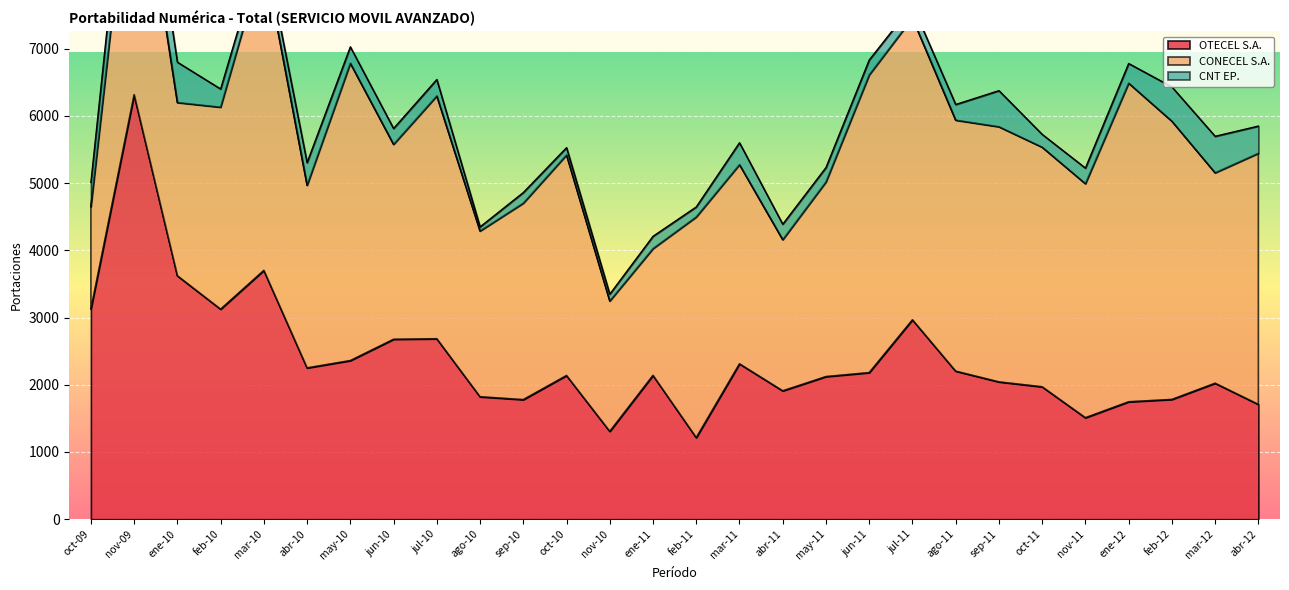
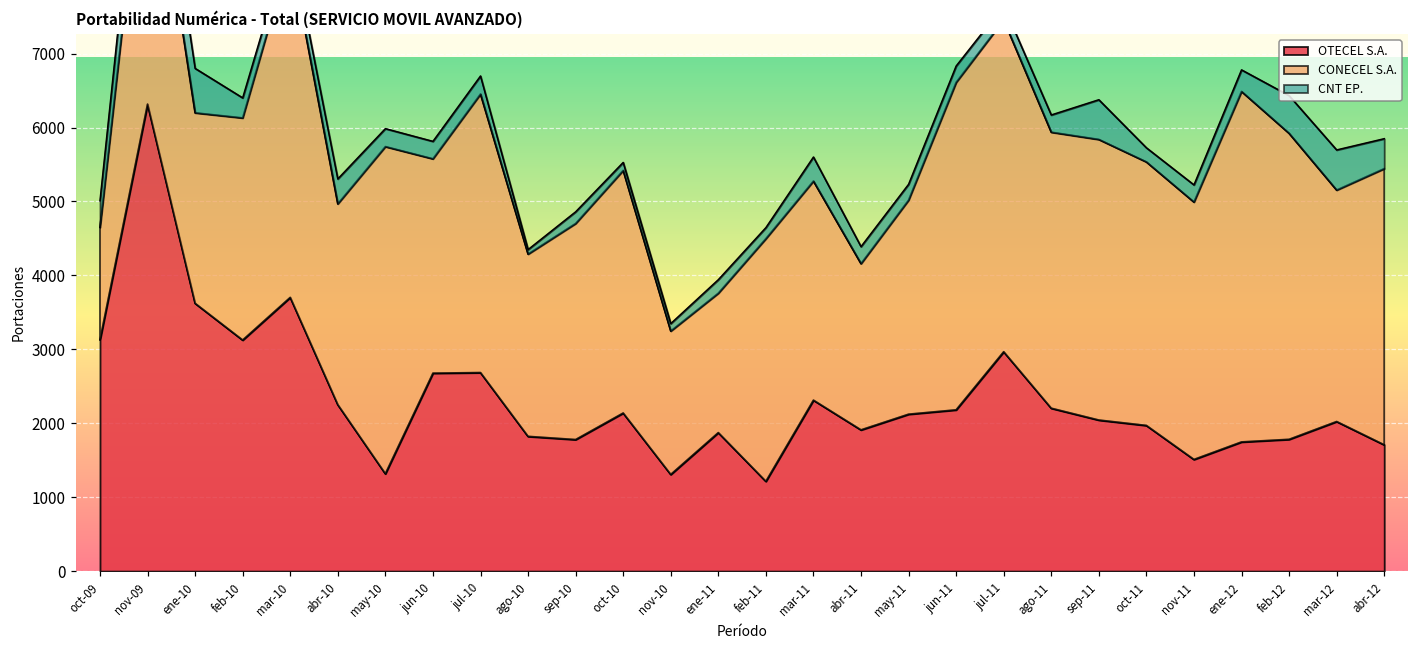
OTECEL S.A., may-10: 2400 -> 1300
CONECEL S.A., jul-10: 3600 -> 3800
OTECEL S.A., ene-11: 2100 -> 1900
